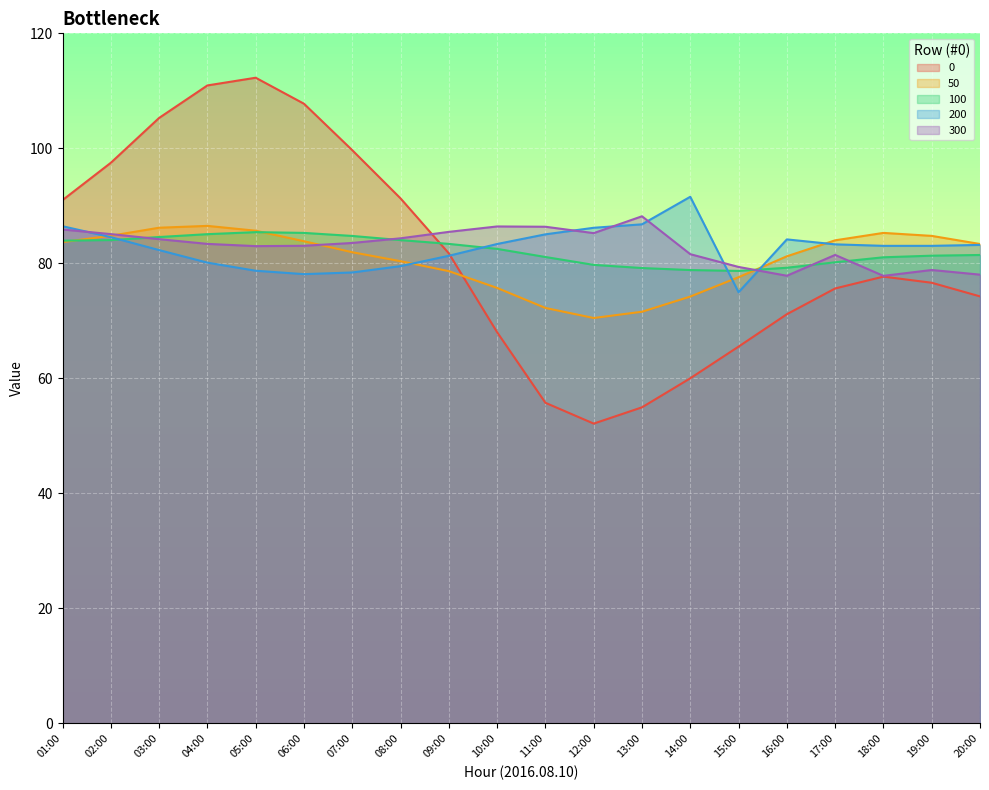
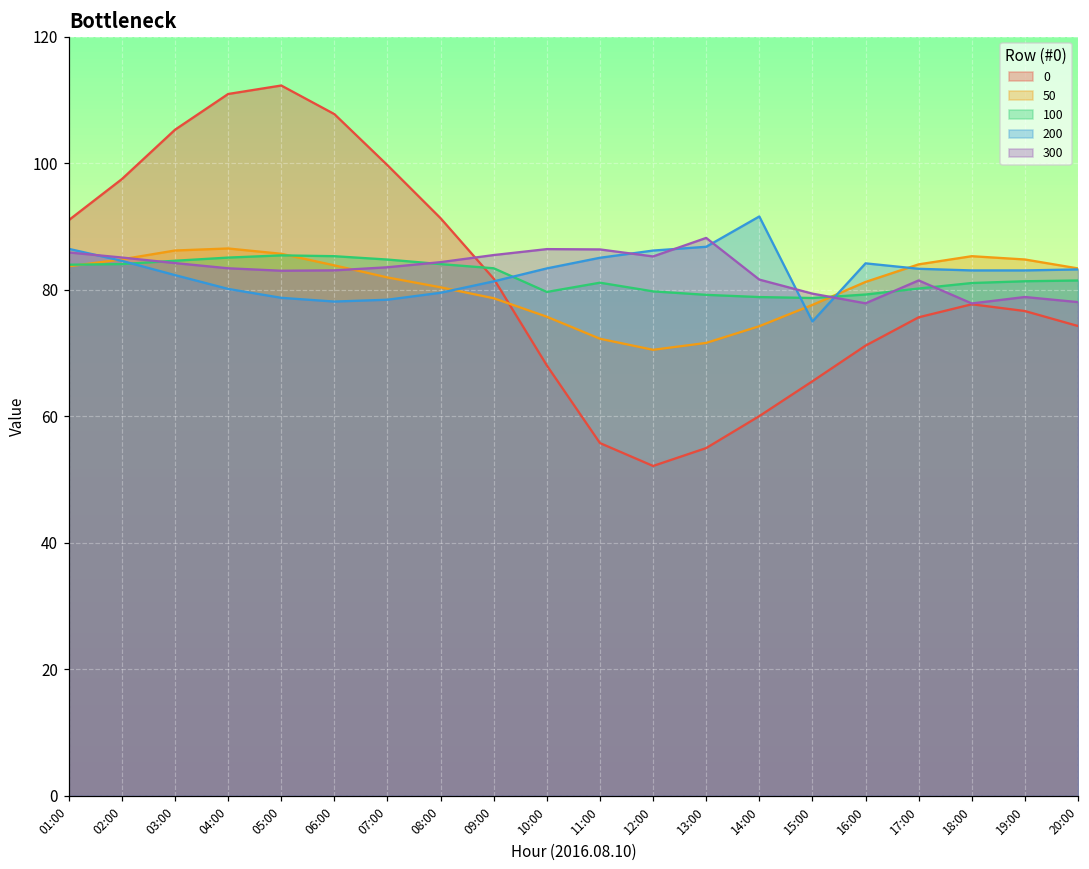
100, 10:00: 83 -> 80
